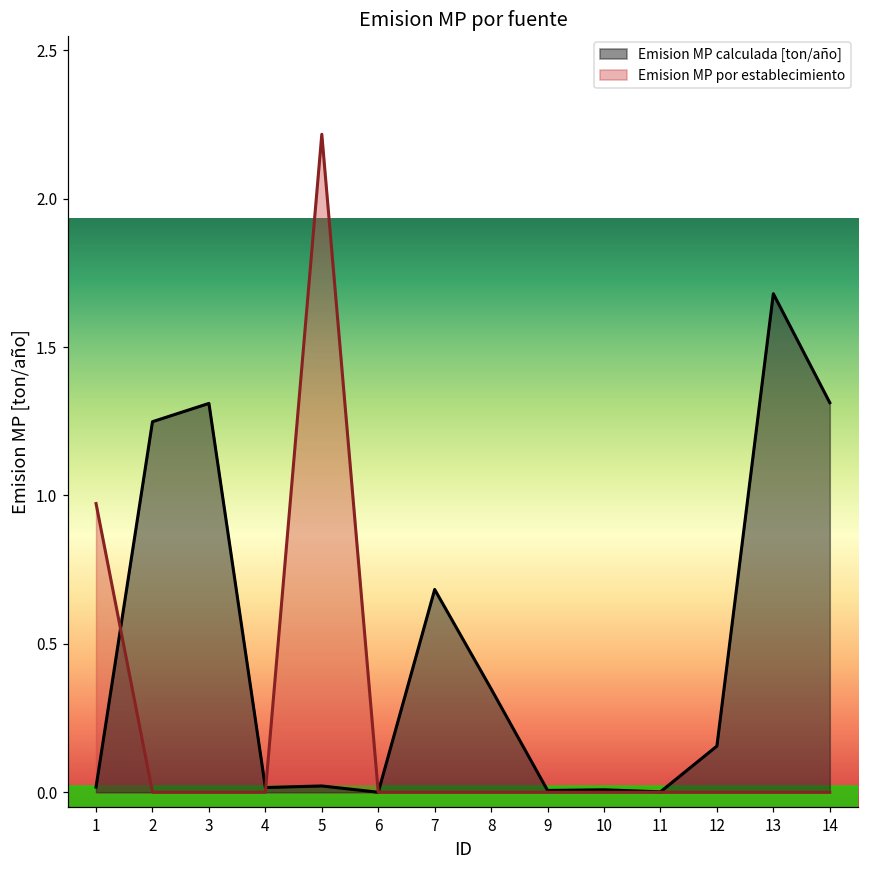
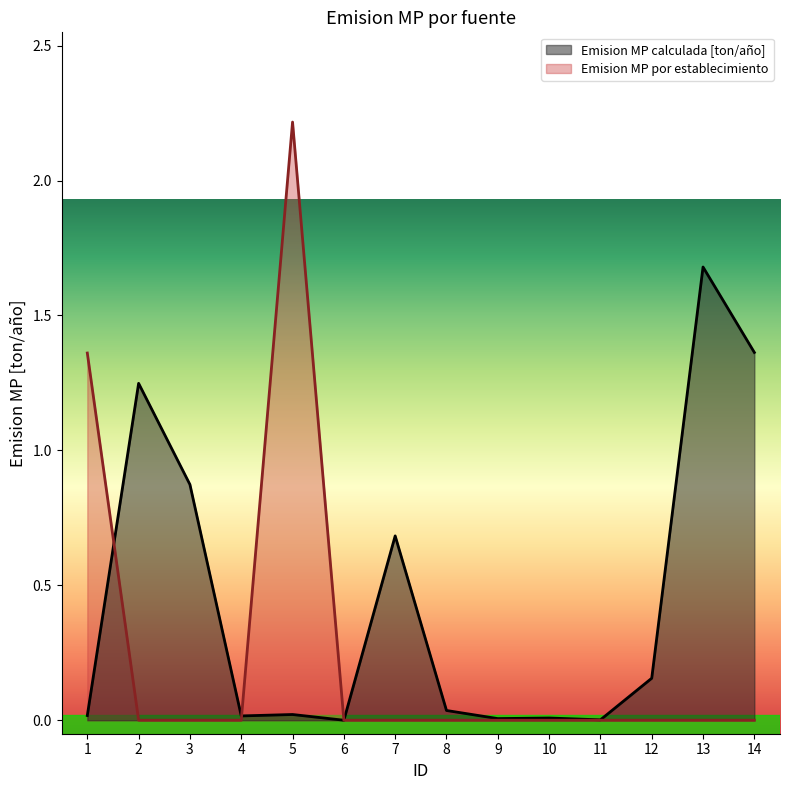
Emision MP por establecimiento, 1: 0.97 -> 1.36
Emision MP calculada [ton/año], 3: 1.31 -> 0.87
Emision MP calculada [ton/año], 8: 0.35 -> 0.04
Emision MP calculada [ton/año], 14: 1.31 -> 1.36
